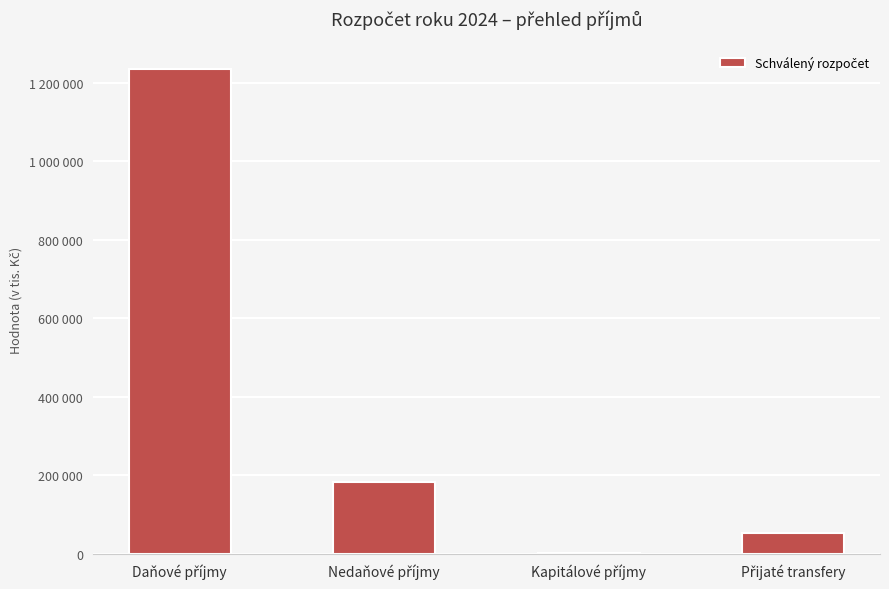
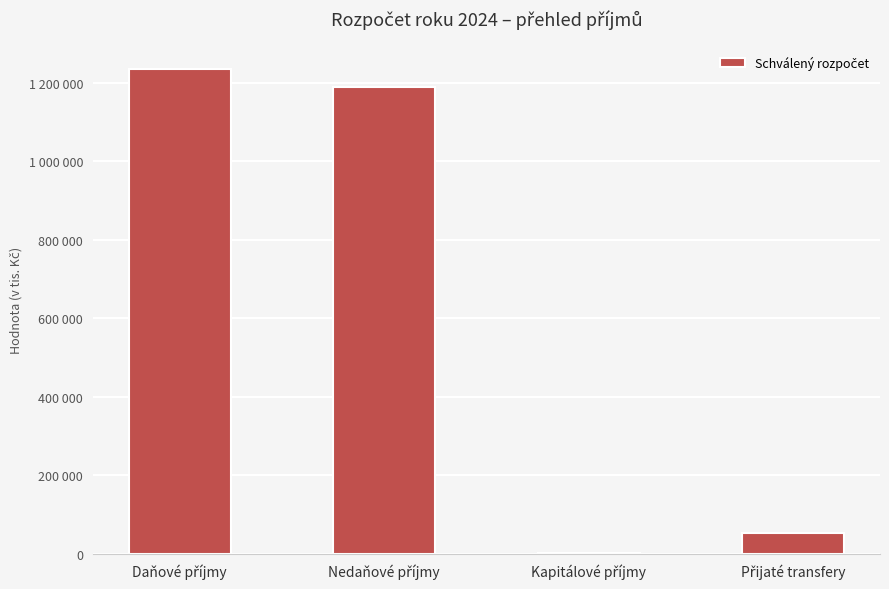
Nedaňové příjmy: 180000 -> 1190000
